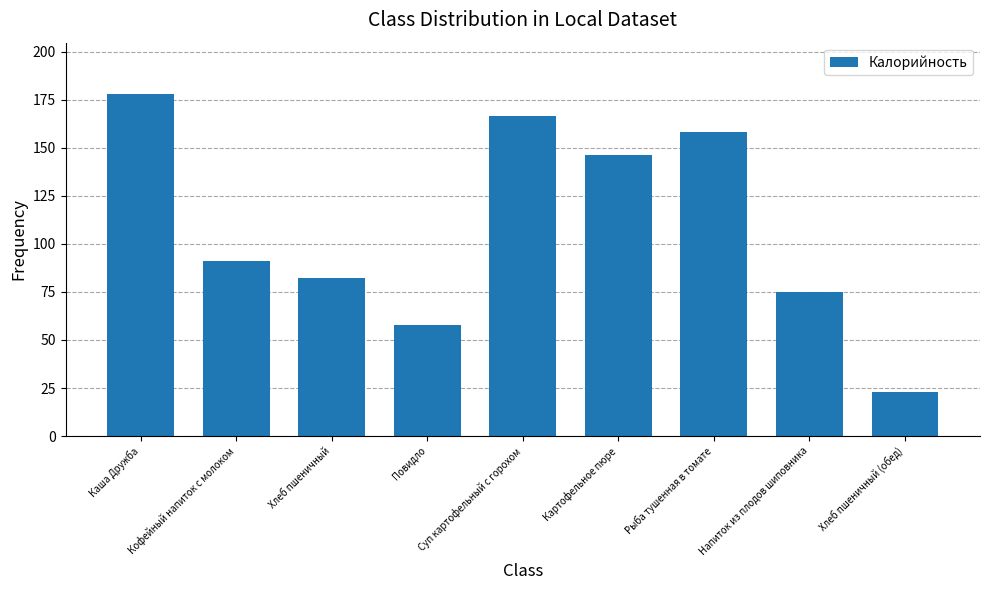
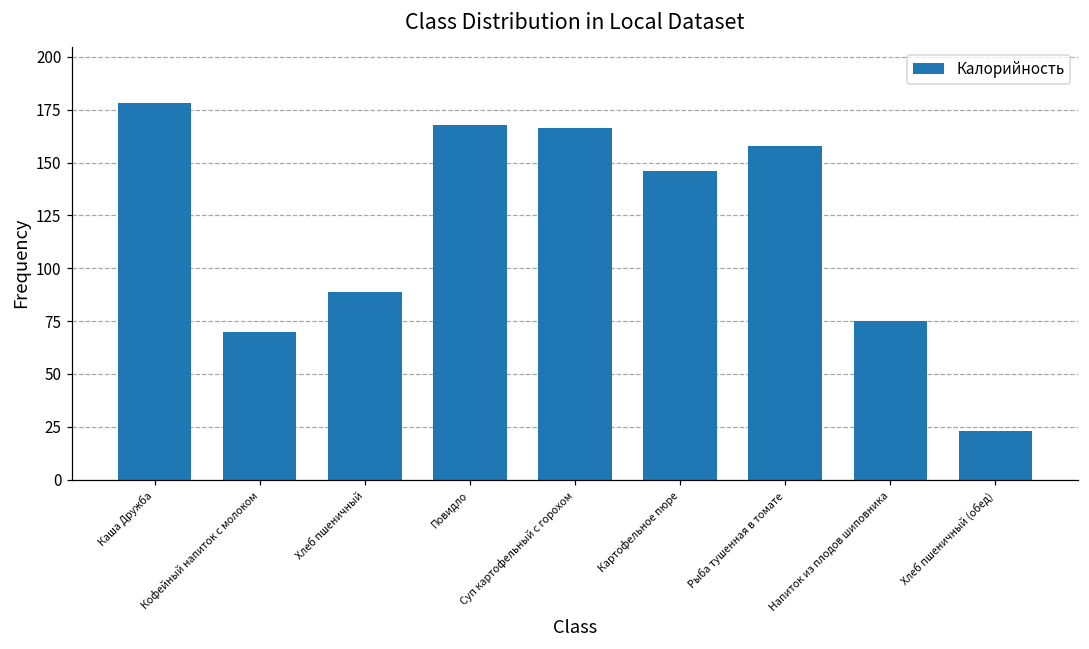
Кофейный напиток с молоком: 91 -> 70
Хлеб пшеничный: 82 -> 89
Повидло: 58 -> 168
